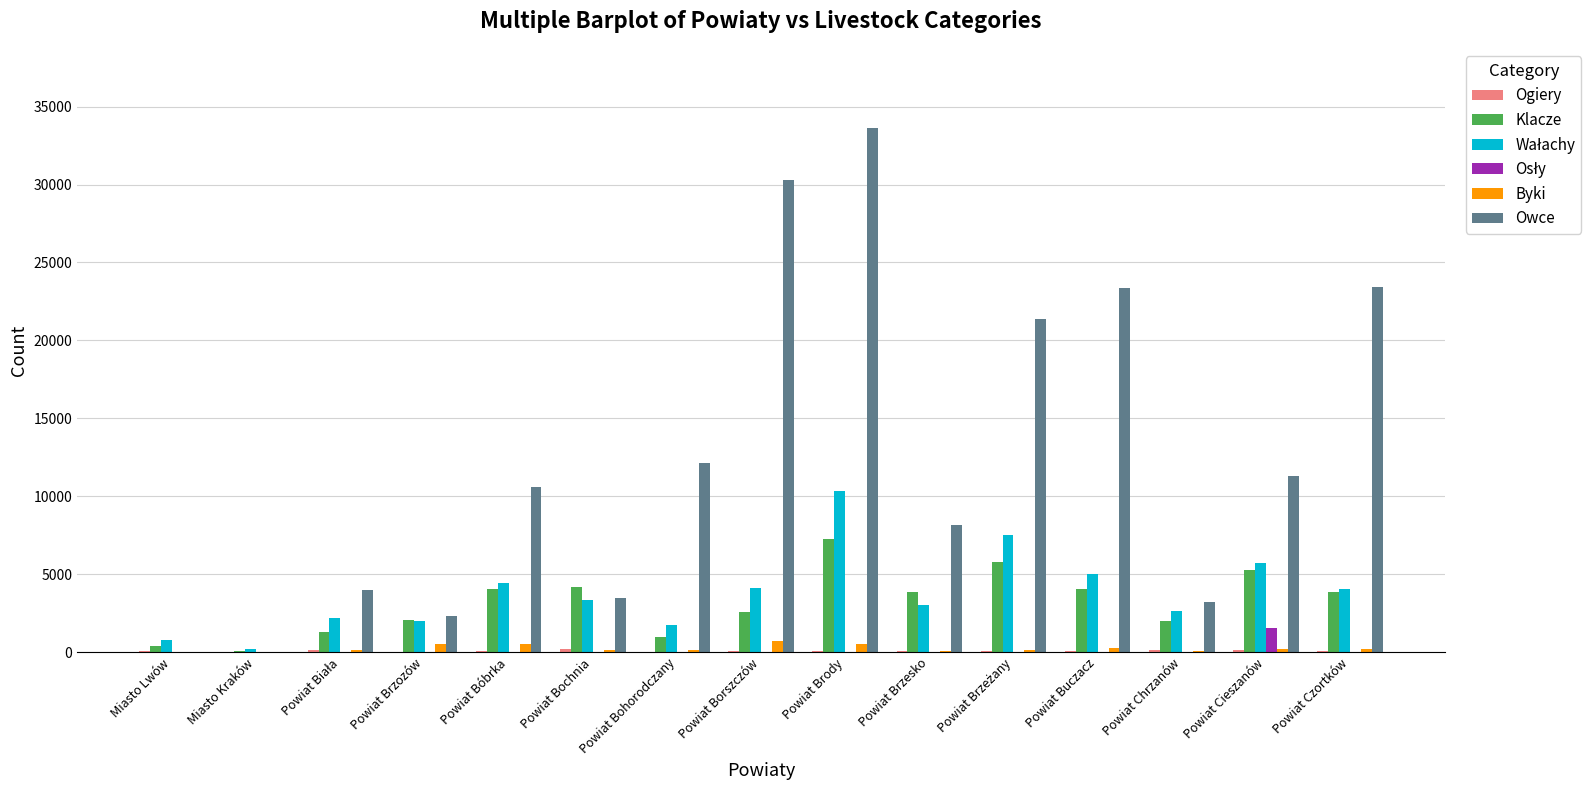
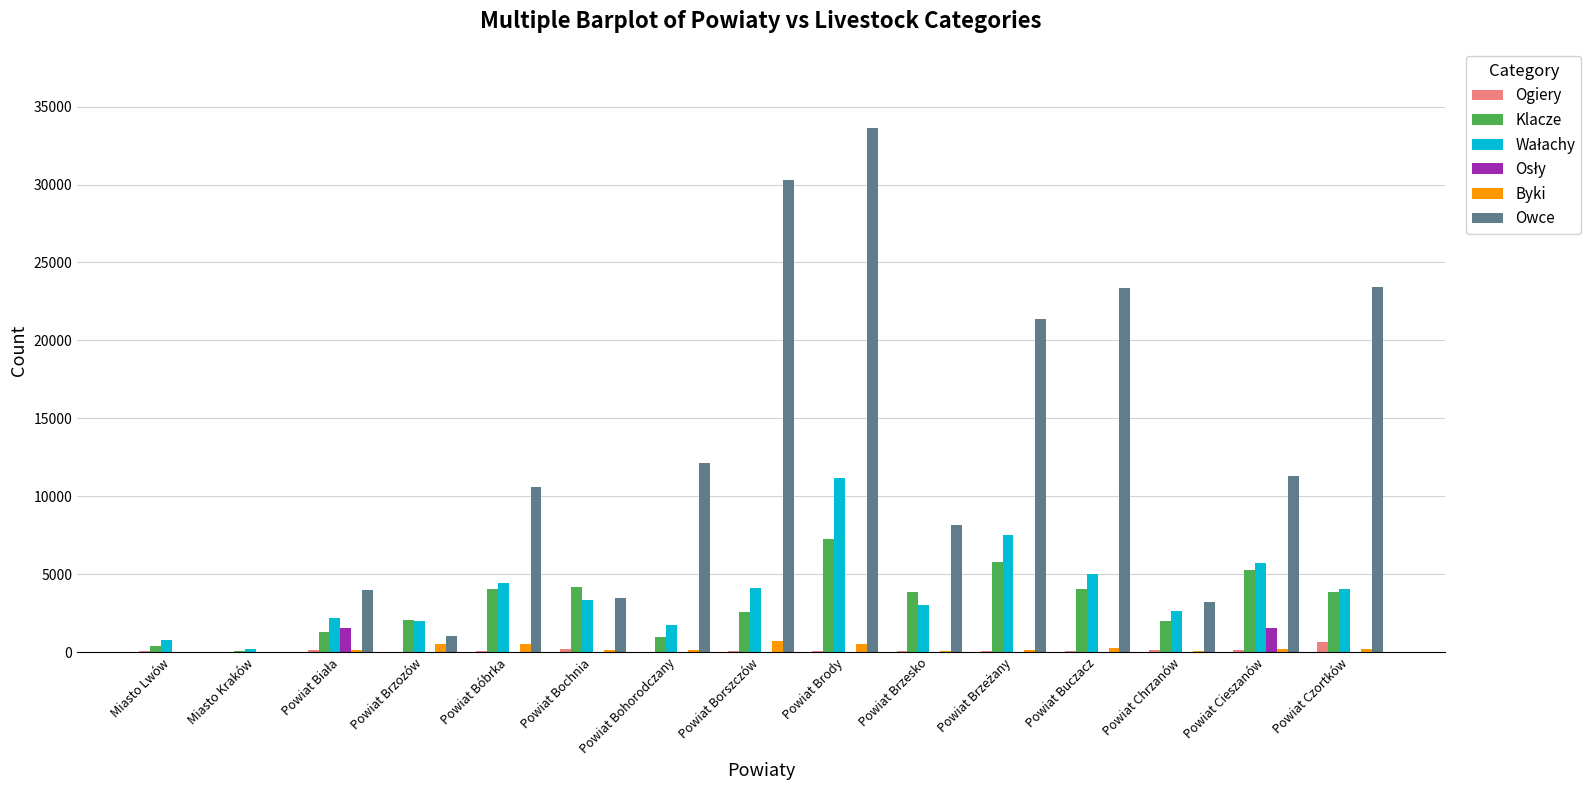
Osły, Powiat Biała: 0 -> 1600
Owce, Powiat Brzozów: 2400 -> 1000
Wałachy, Powiat Brody: 10300 -> 11100
Ogiery, Powiat Czortków: 100 -> 600
